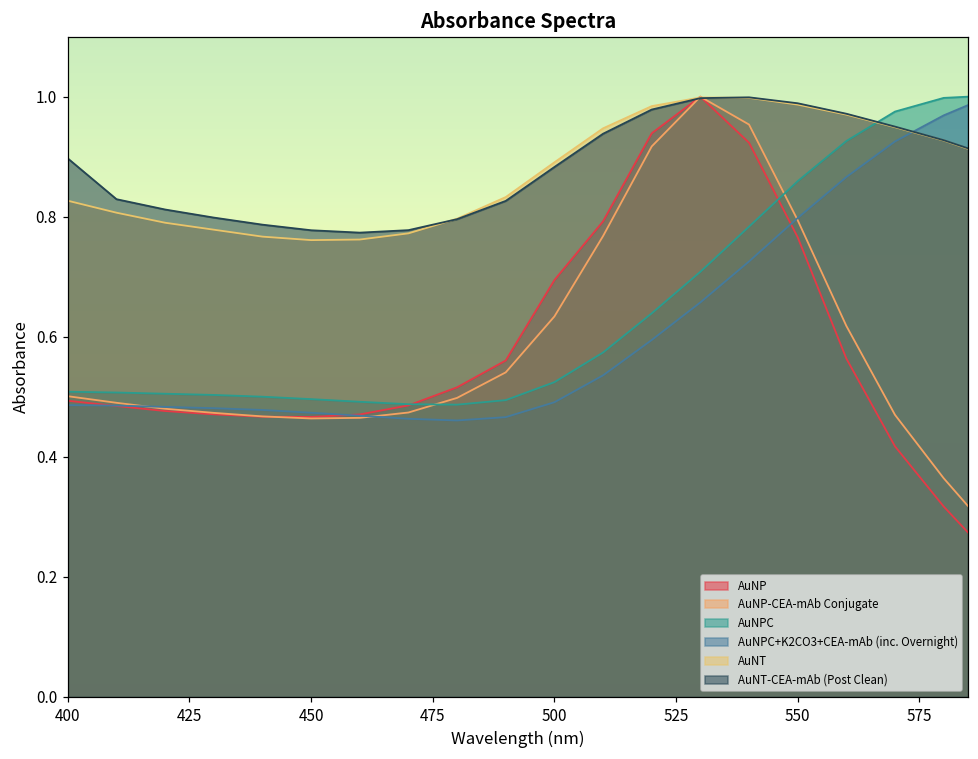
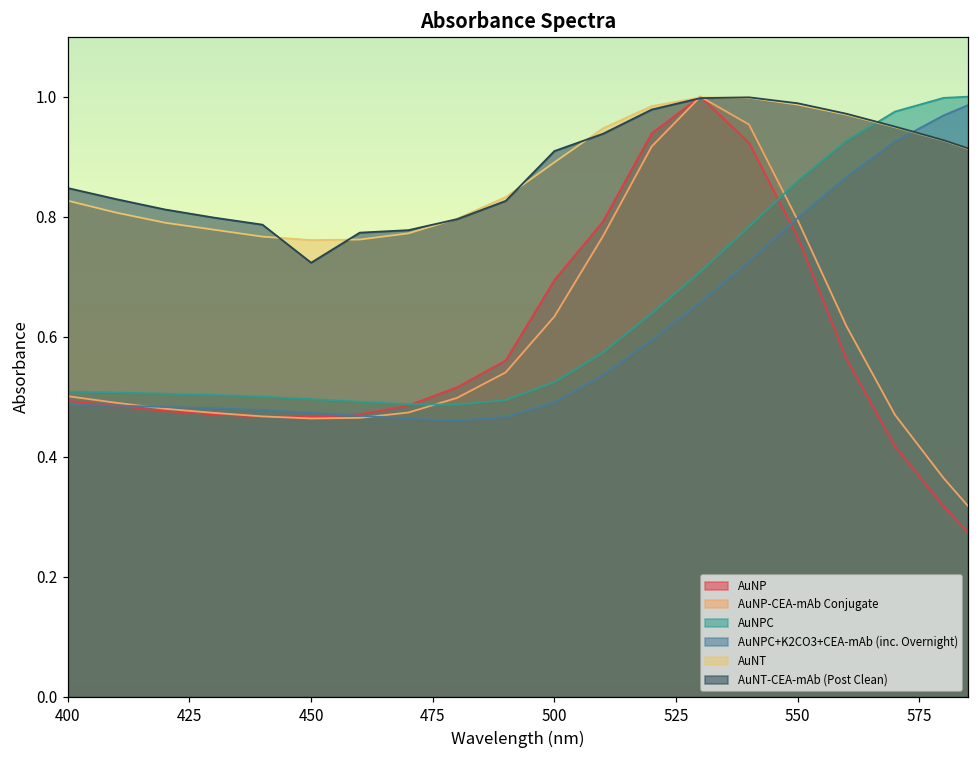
AuNT-CEA-mAb (Post Clean), 400: 0.90 -> 0.85
AuNT-CEA-mAb (Post Clean), 450: 0.78 -> 0.72
AuNT-CEA-mAb (Post Clean), 500: 0.88 -> 0.91
